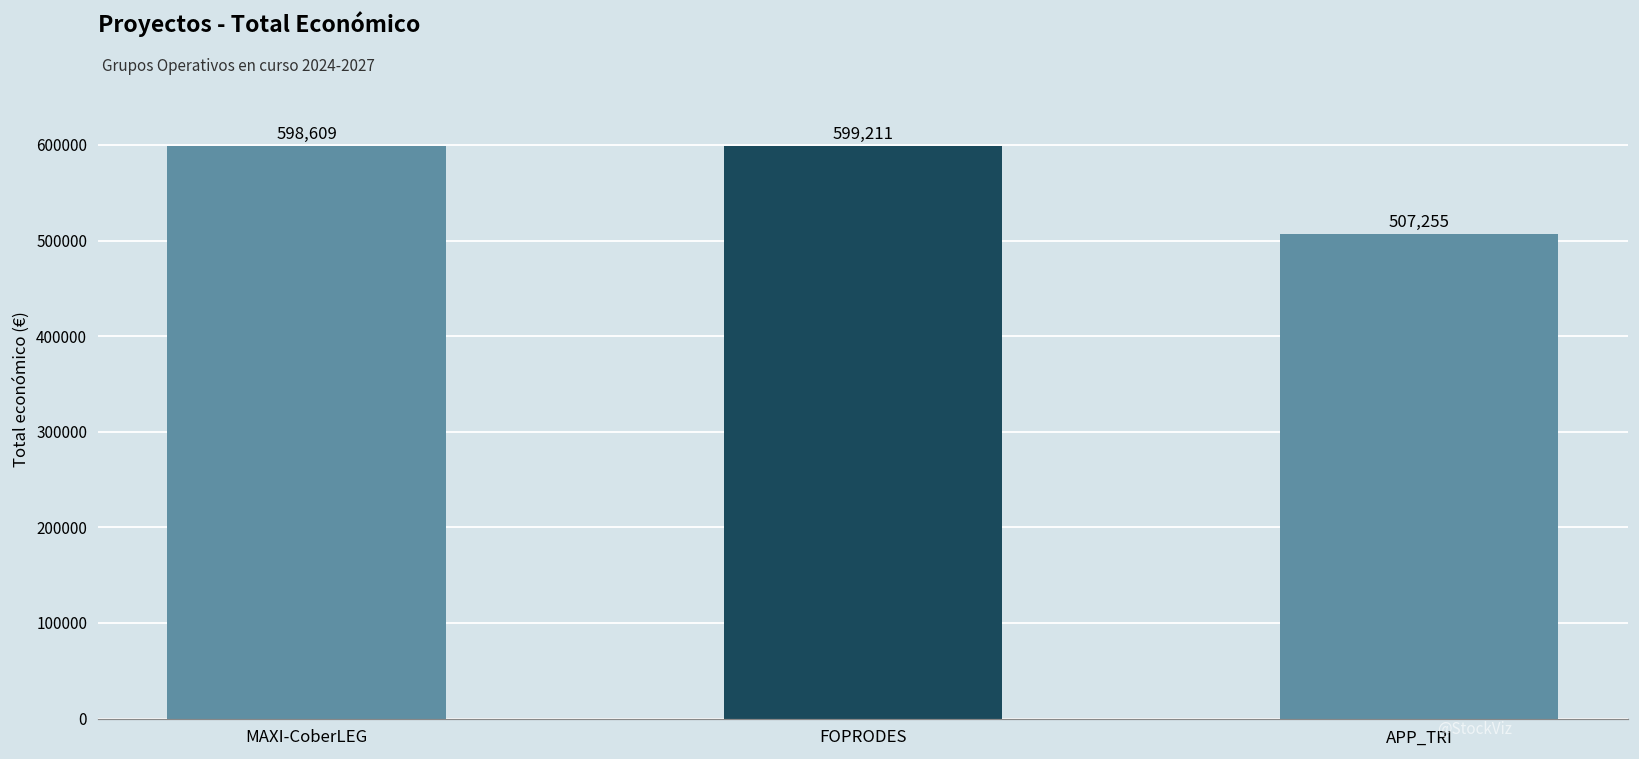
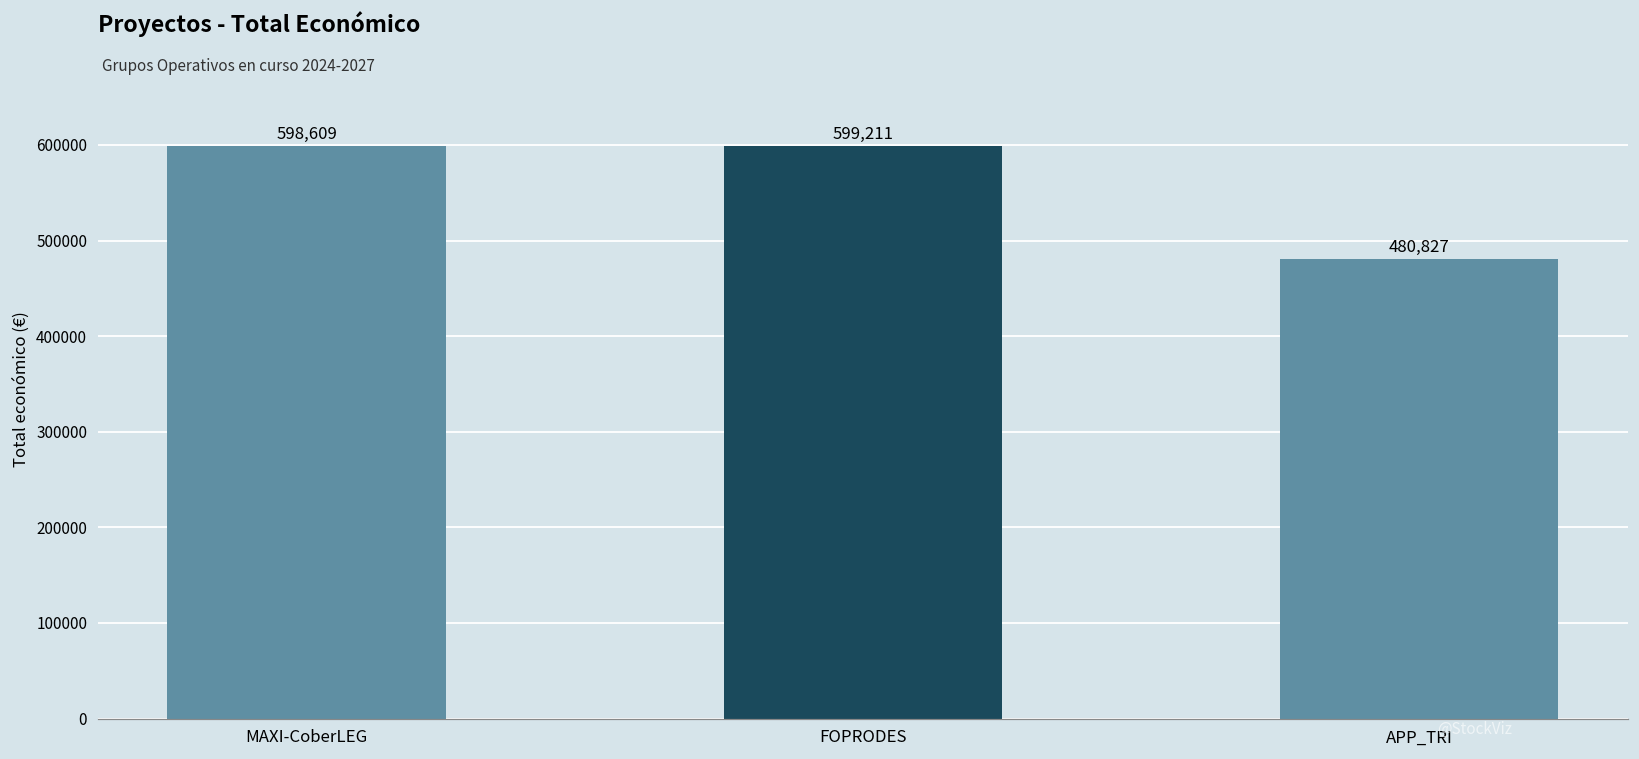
APP_TRI: 507,255 -> 480,827
